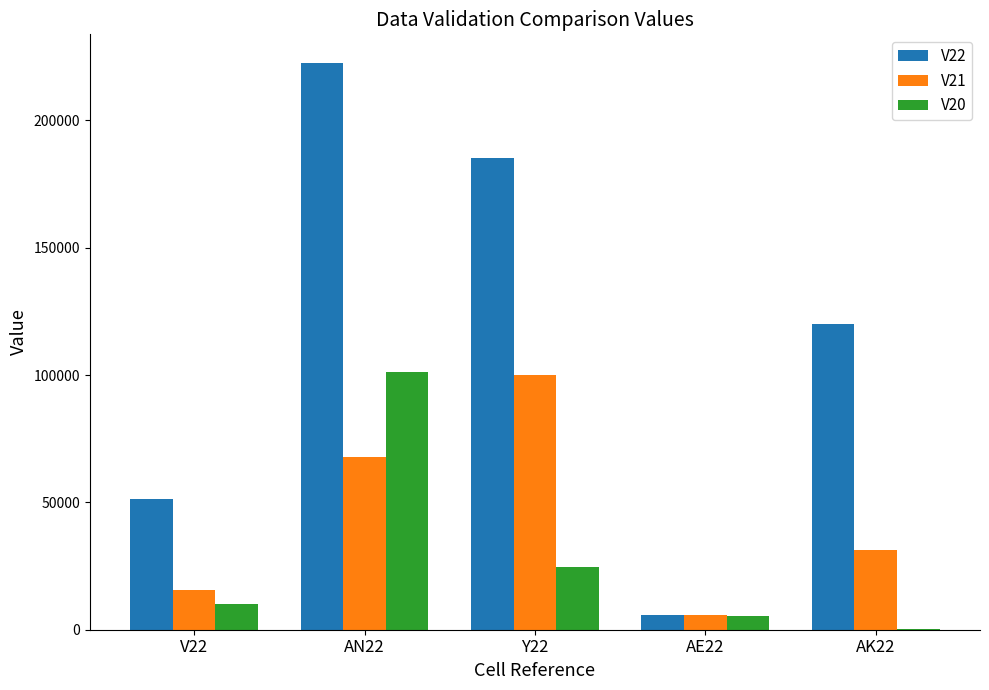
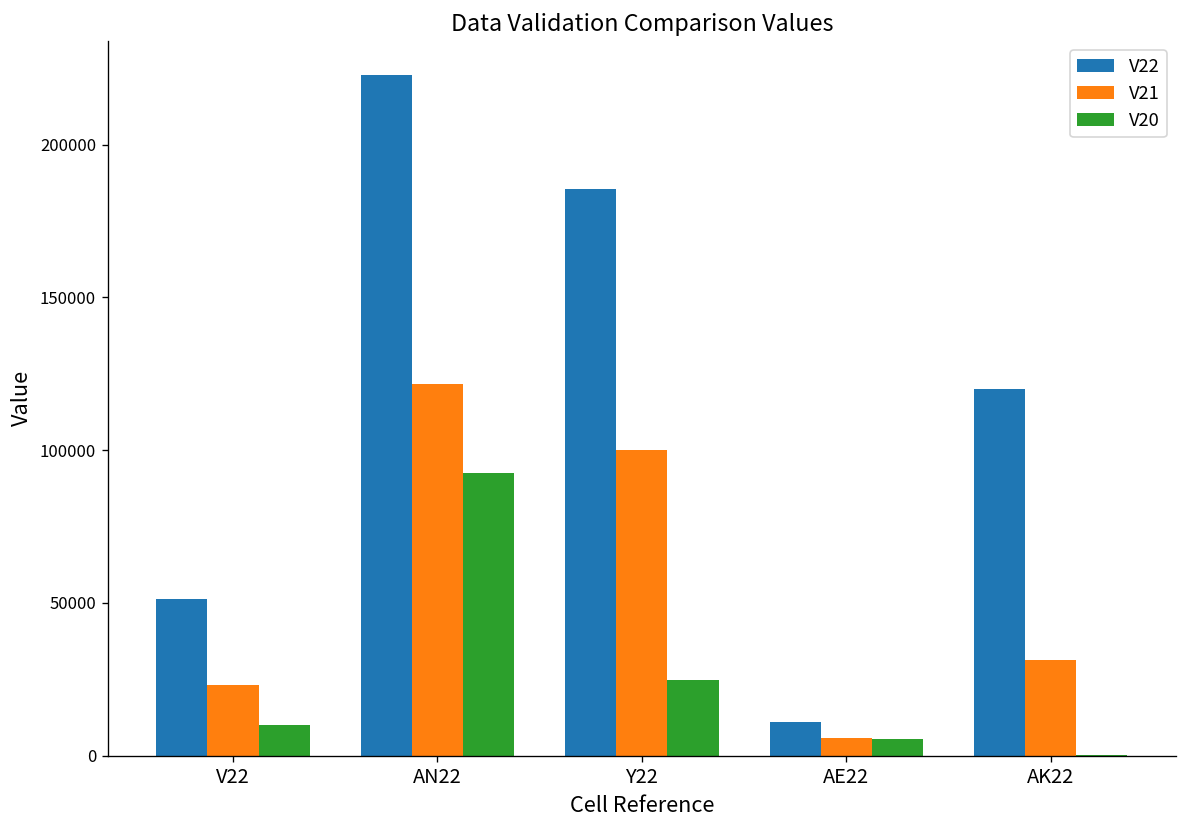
V21, V22: 16000 -> 23000
V21, AN22: 68000 -> 122000
V20, AN22: 101000 -> 92000
V22, AE22: 6000 -> 11000
